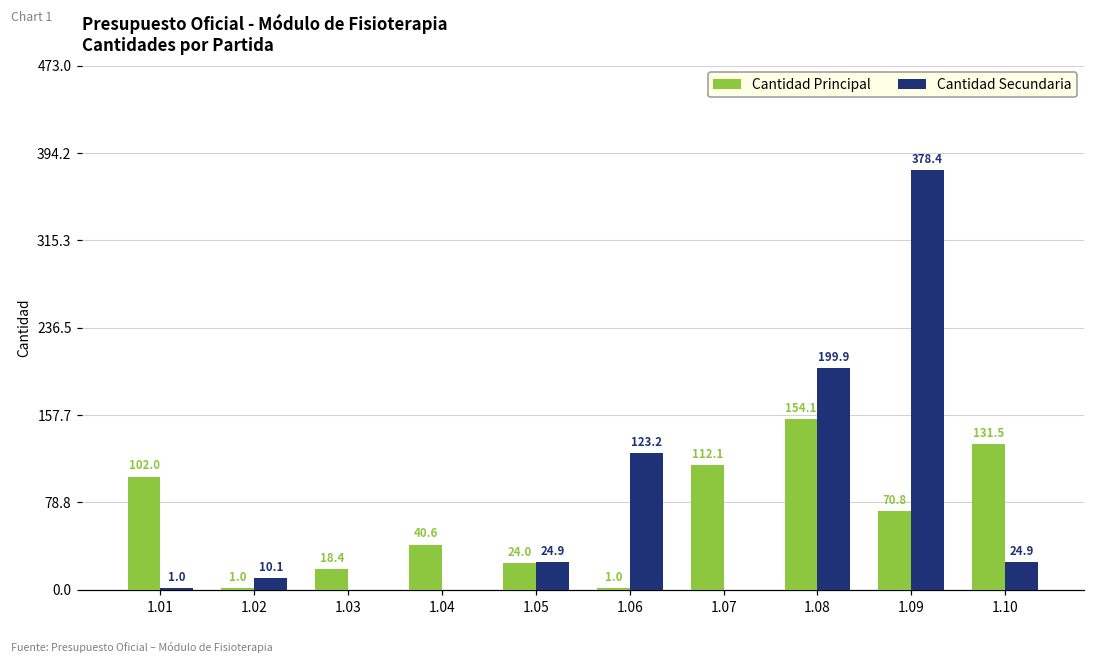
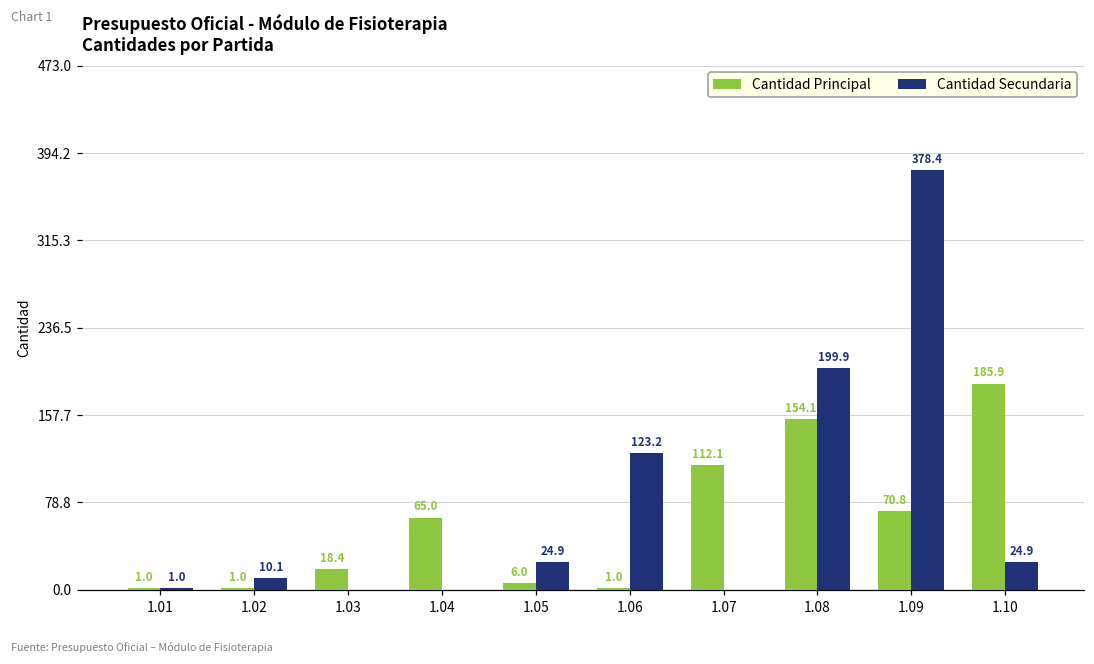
Cantidad Principal, 1.01: 102.0 -> 1.0
Cantidad Principal, 1.04: 40.6 -> 65.0
Cantidad Principal, 1.05: 24.0 -> 6.0
Cantidad Principal, 1.10: 131.5 -> 185.9
